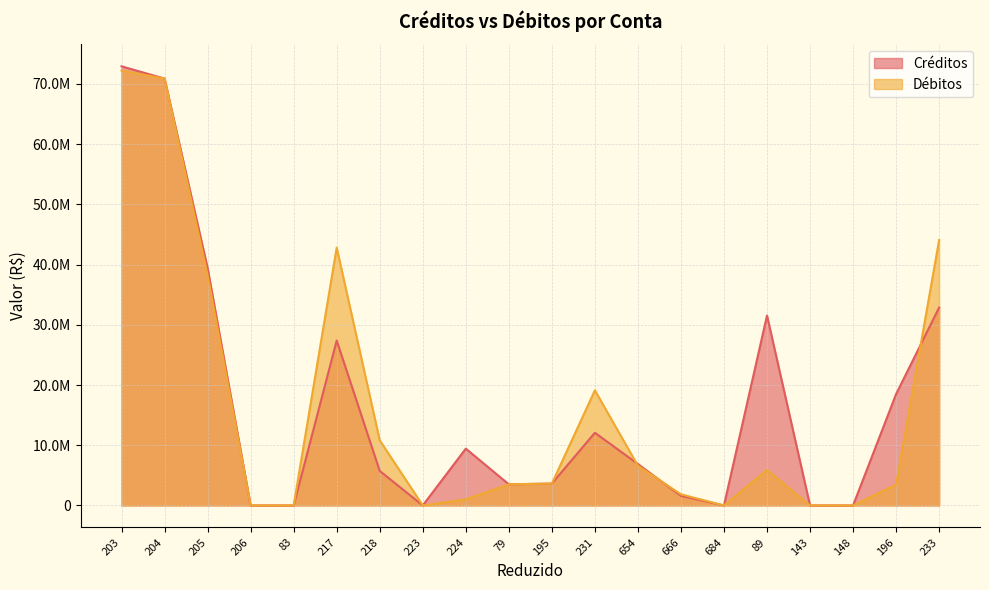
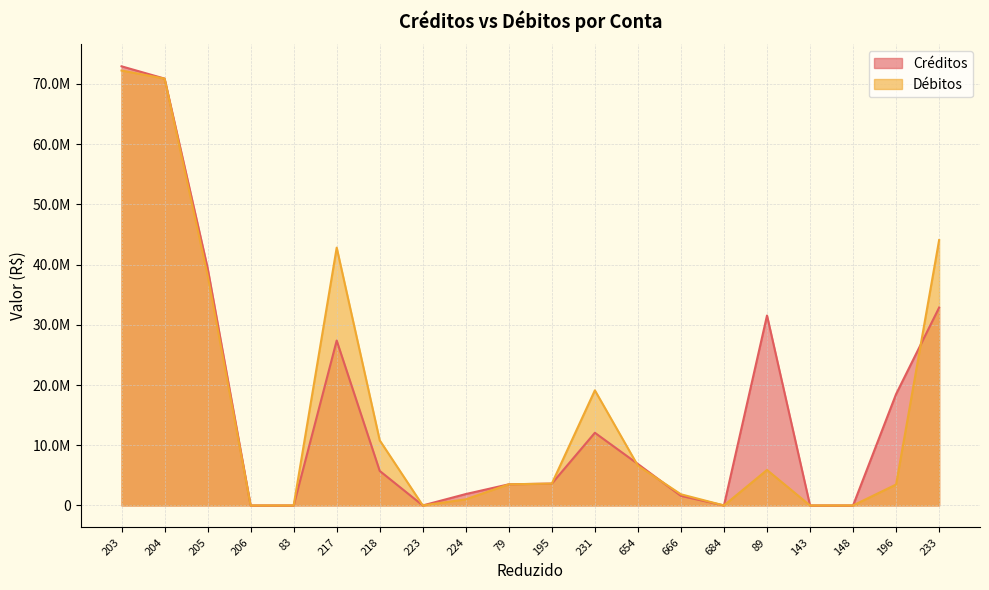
Créditos, 224: 9000000 -> 2000000
